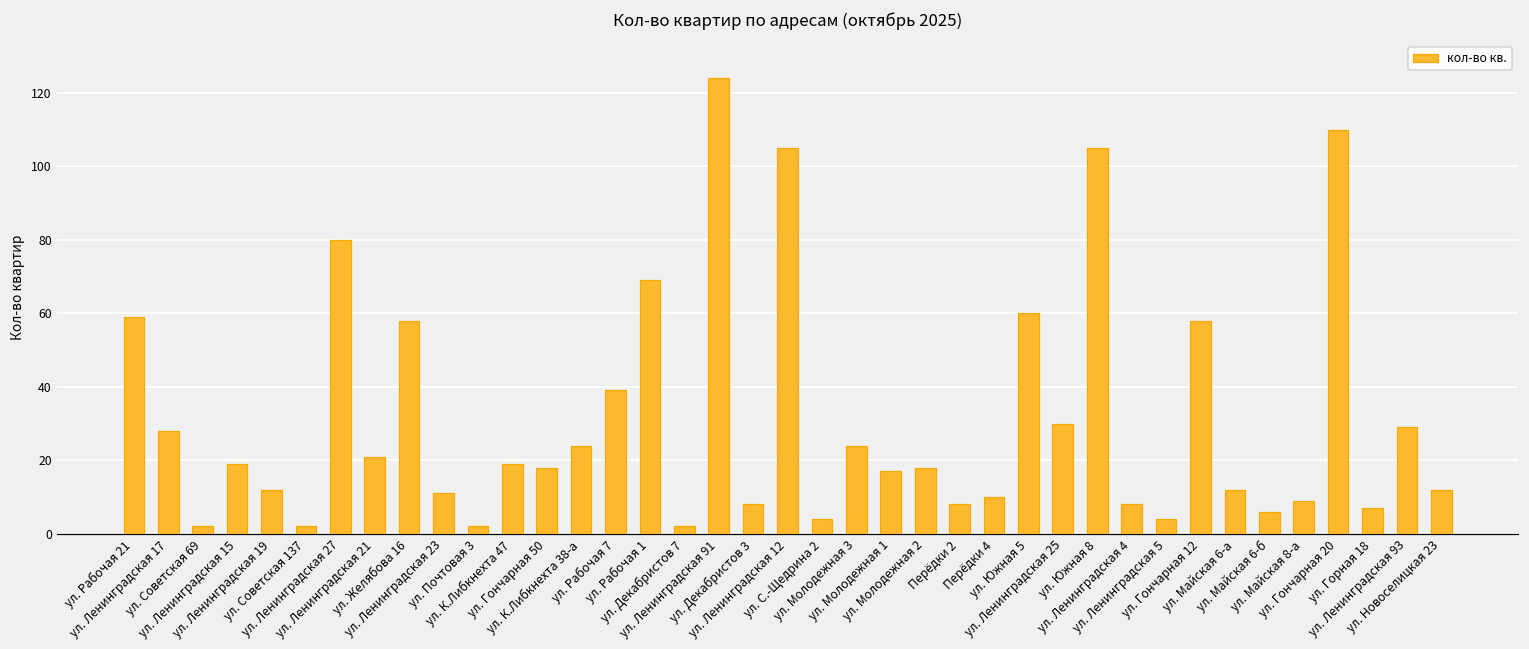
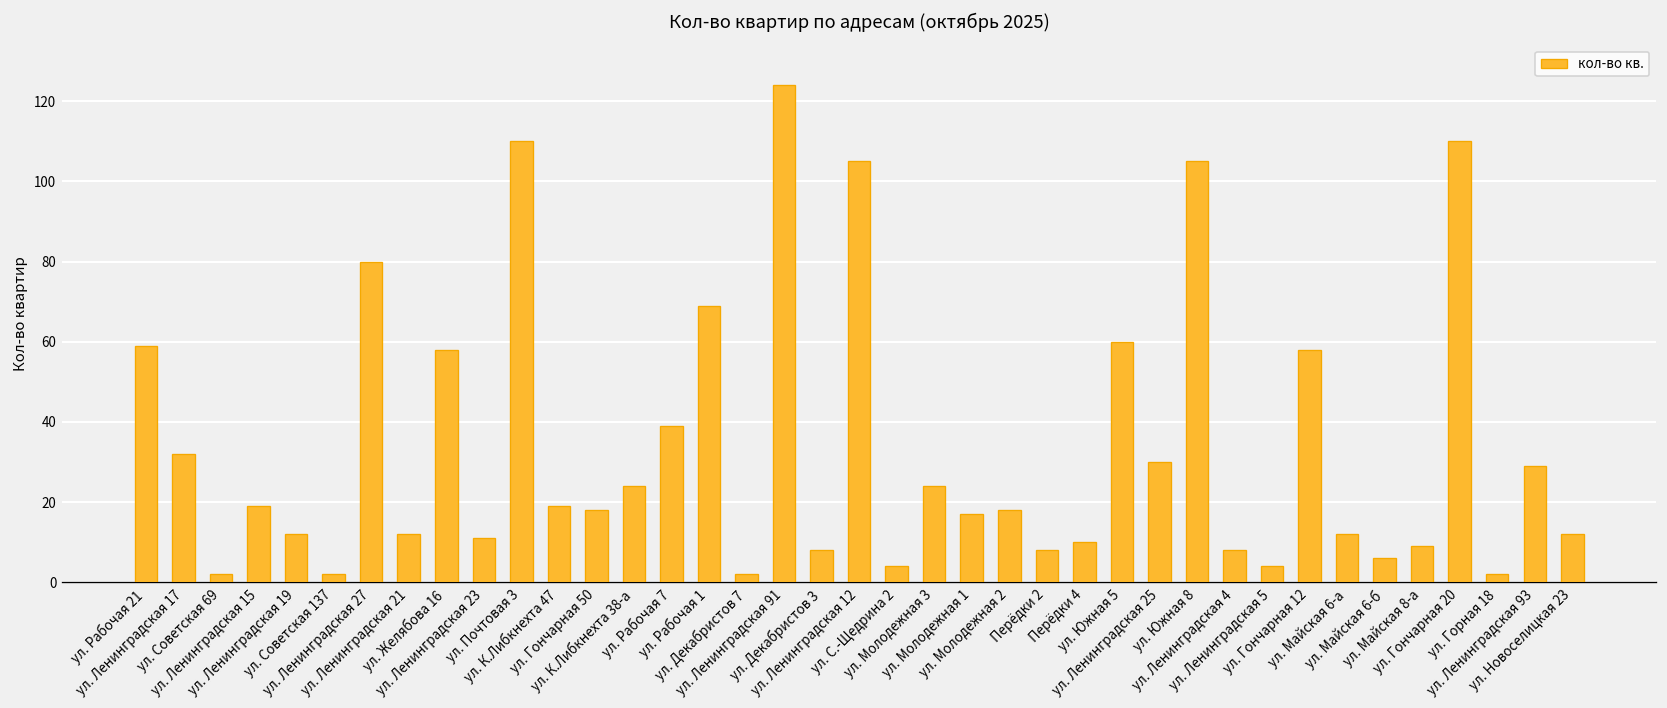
ул. Ленинградская 17: 28 -> 32
ул. Ленинградская 21: 21 -> 12
ул. Почтовая 3: 2 -> 110
ул. Горная 18: 7 -> 2
